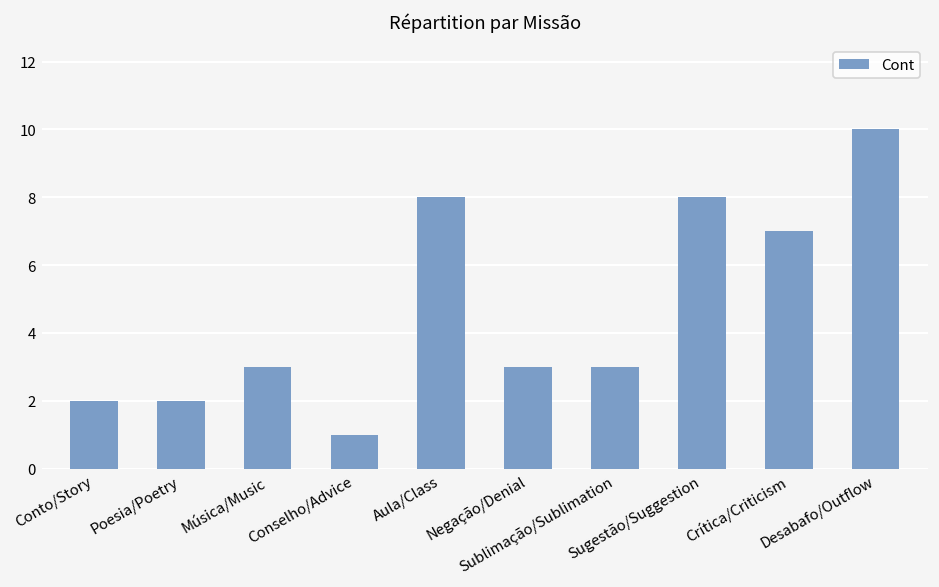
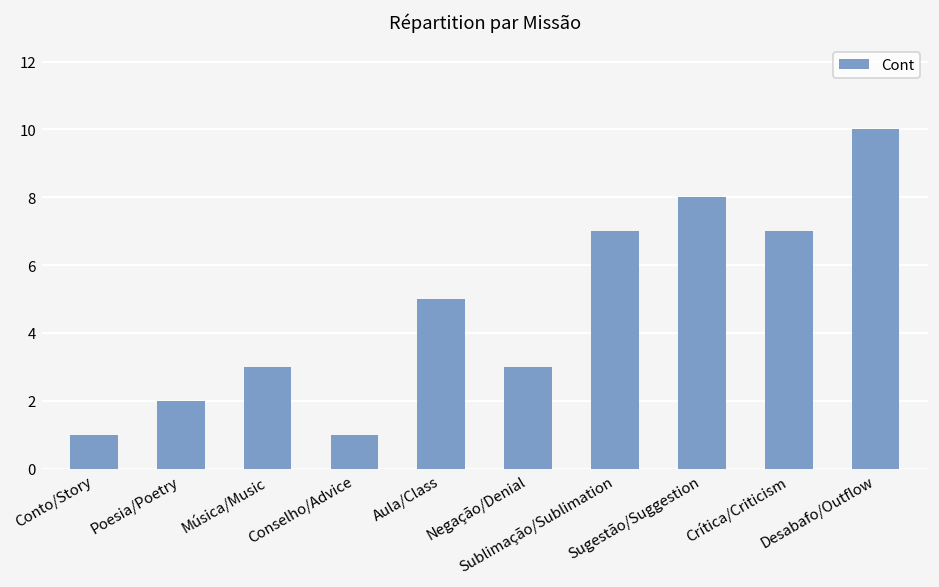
Conto/Story: 2 -> 1
Aula/Class: 8 -> 5
Sublimação/Sublimation: 3 -> 7
